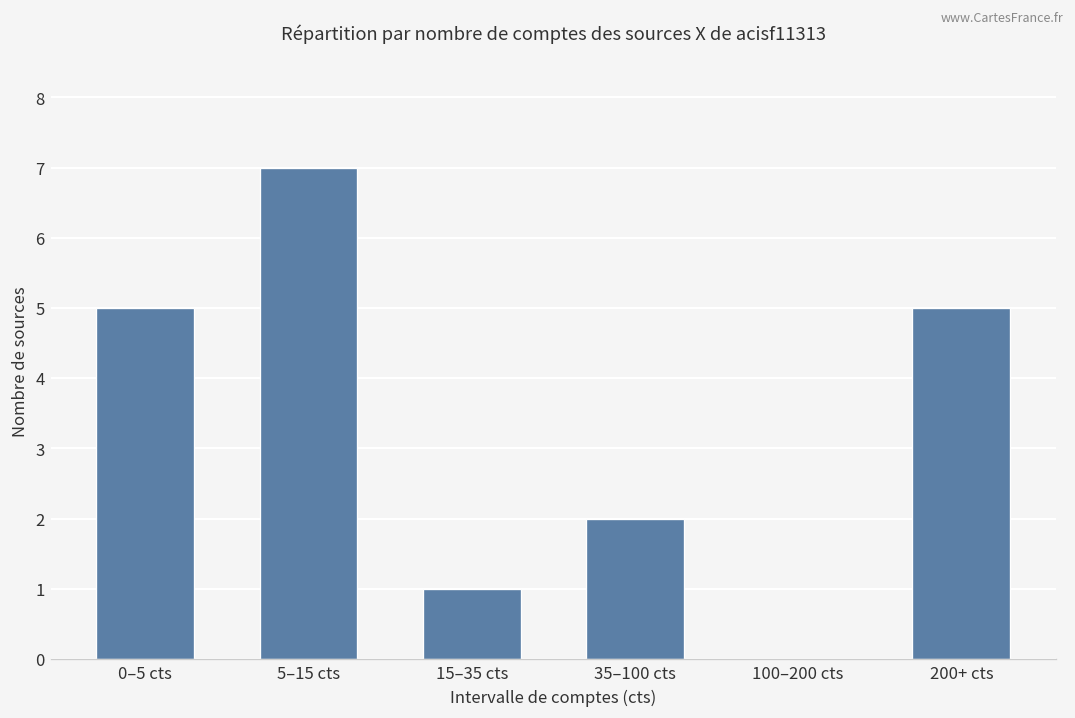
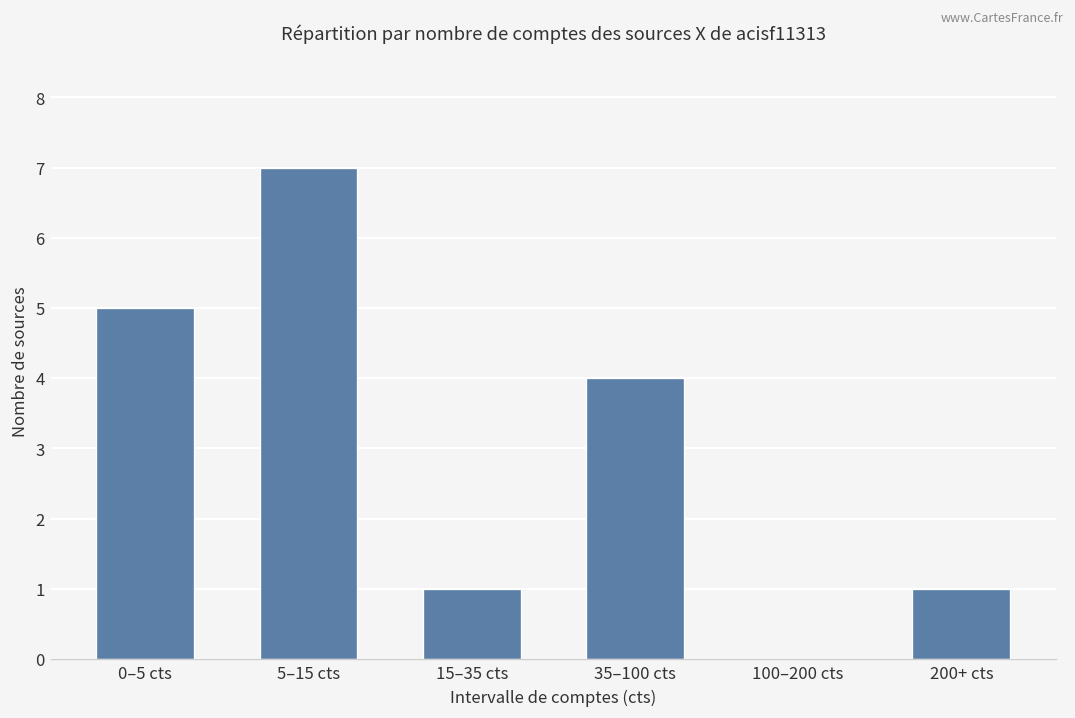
35–100 cts: 2 -> 4
200+ cts: 5 -> 1
